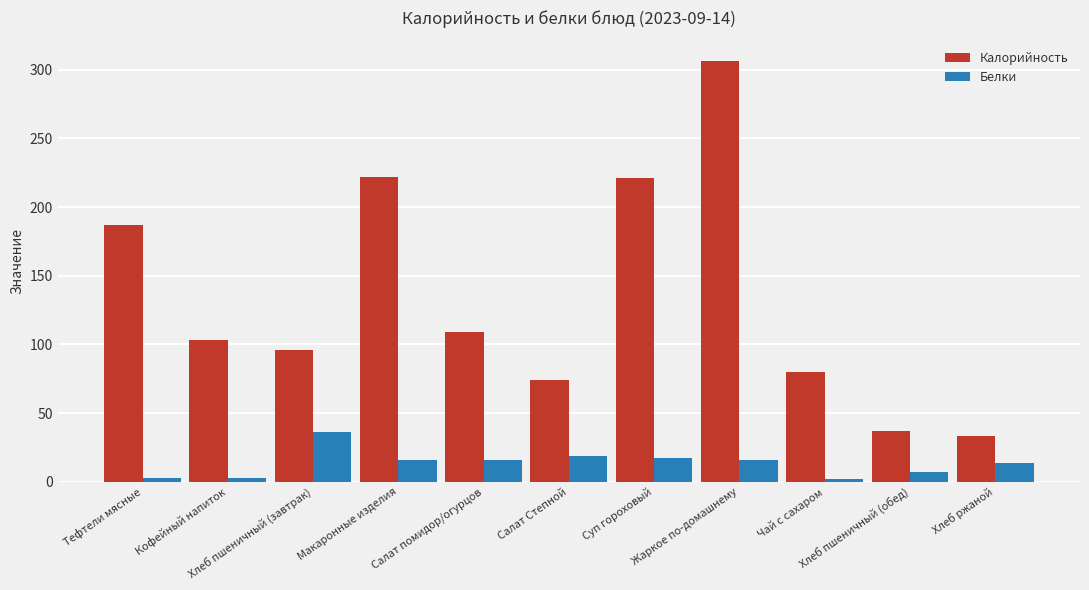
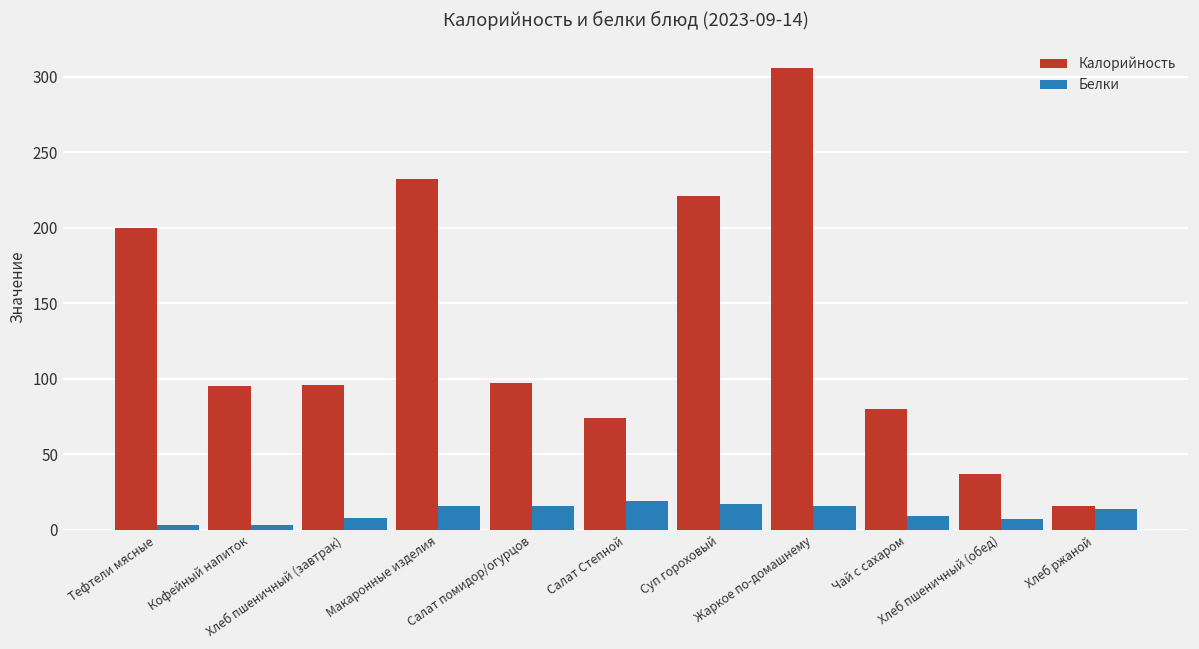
Калорийность, Тефтели мясные: 187 -> 200
Калорийность, Кофейный напиток: 103 -> 95
Белки, Хлеб пшеничный (завтрак): 36 -> 8
Калорийность, Макаронные изделия: 222 -> 232
Калорийность, Салат помидор/огурцов: 109 -> 97
Белки, Чай с сахаром: 2 -> 9
Калорийность, Хлеб ржаной: 33 -> 16
